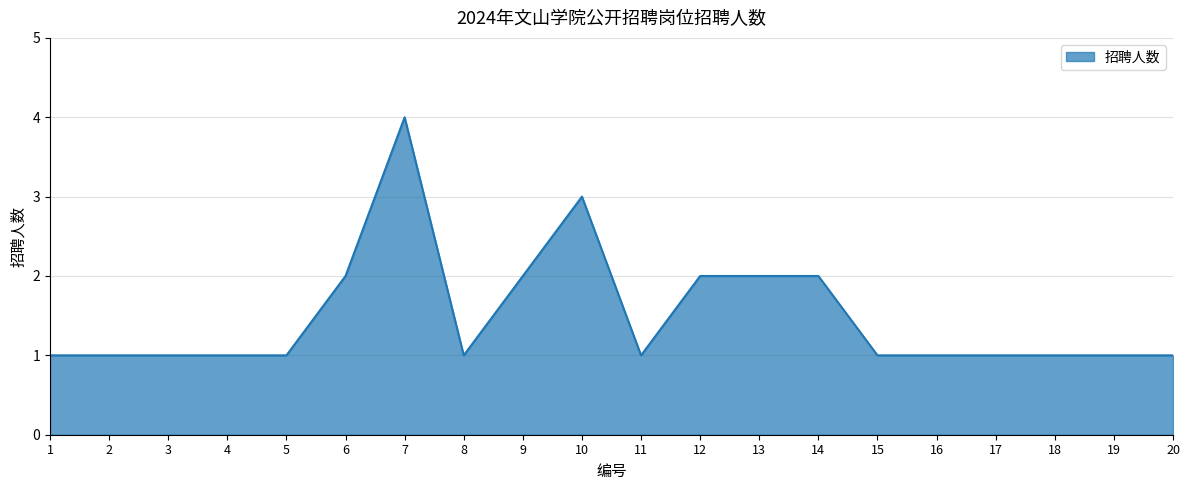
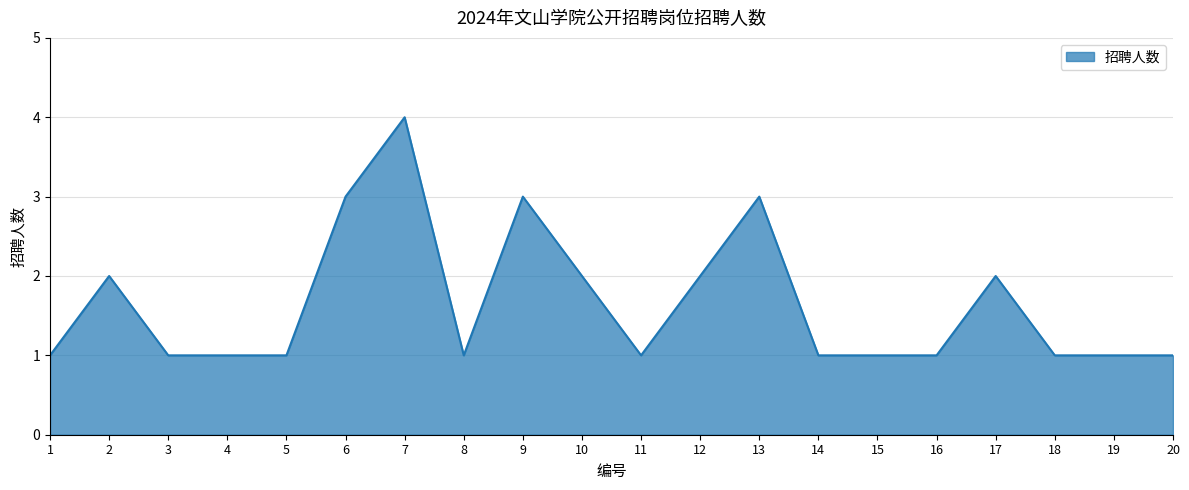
2: 1 -> 2
6: 2 -> 3
9: 2 -> 3
10: 3 -> 2
13: 2 -> 3
14: 2 -> 1
17: 1 -> 2
